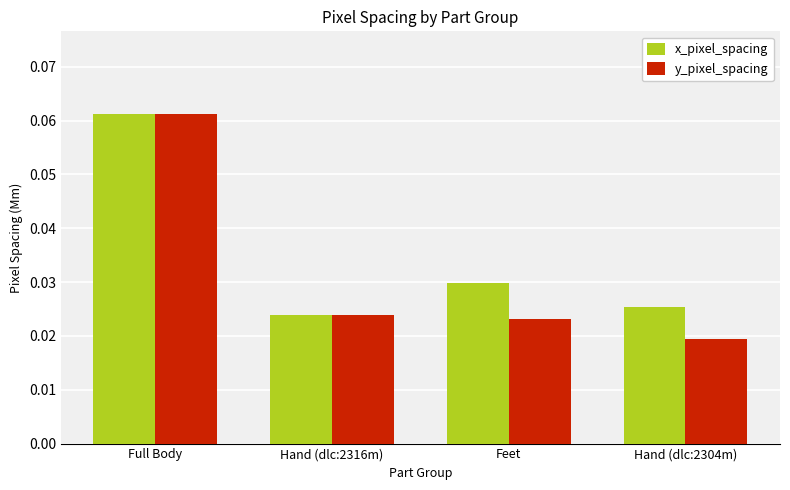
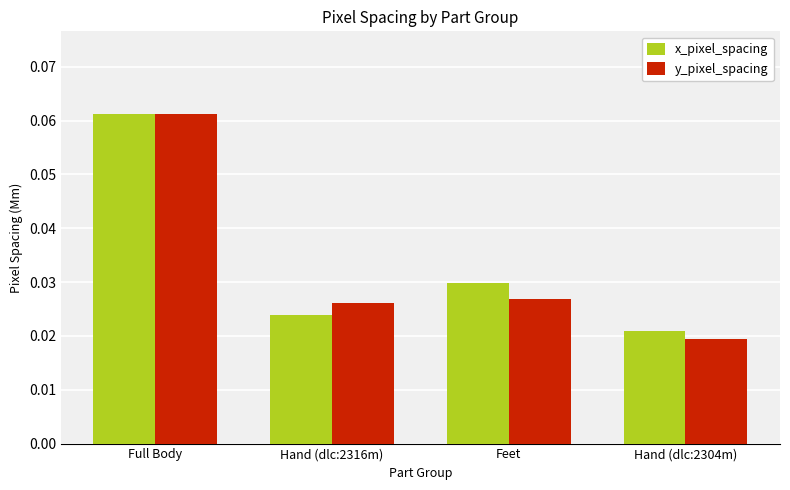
y_pixel_spacing, Hand (dlc:2316m): 0.024 -> 0.026
y_pixel_spacing, Feet: 0.023 -> 0.027
x_pixel_spacing, Hand (dlc:2304m): 0.025 -> 0.021
